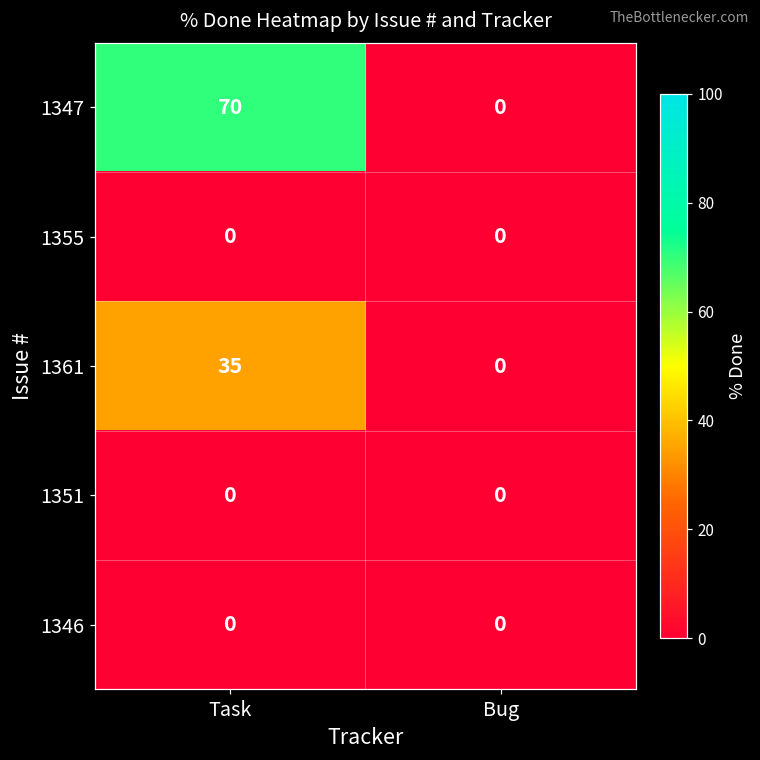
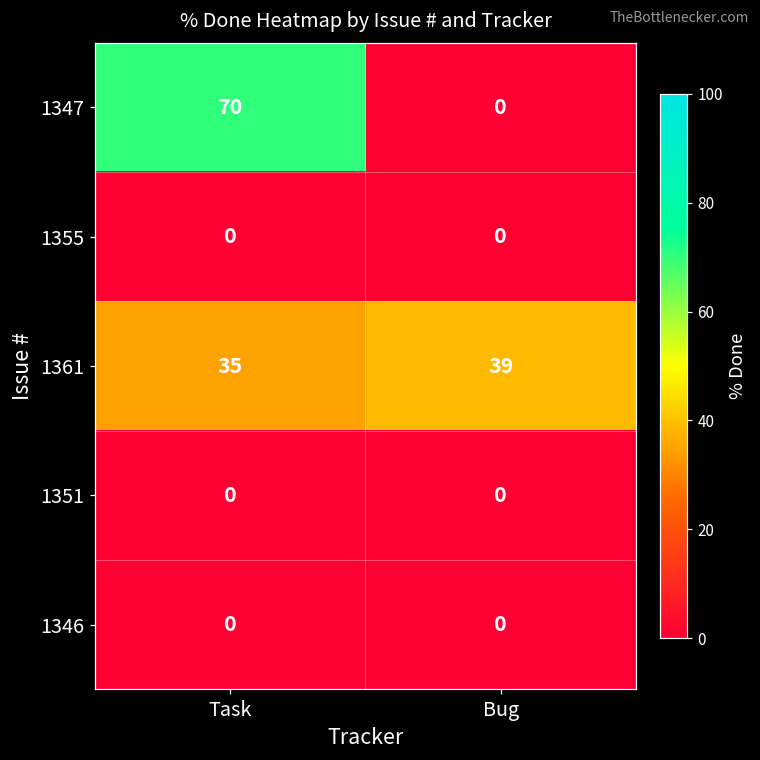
1361, Bug: 0 -> 39
